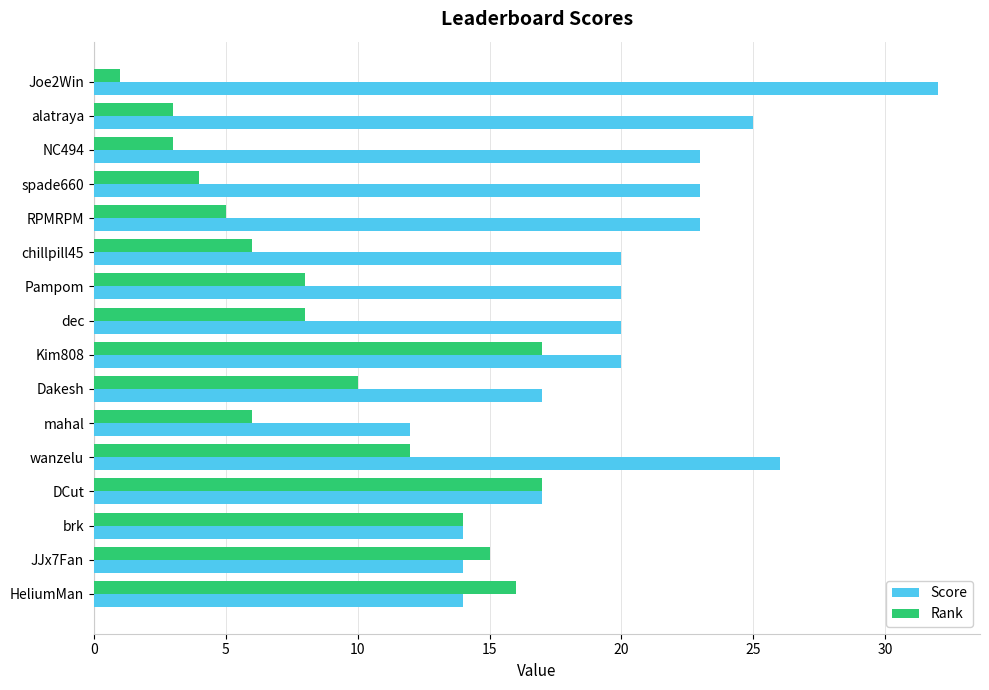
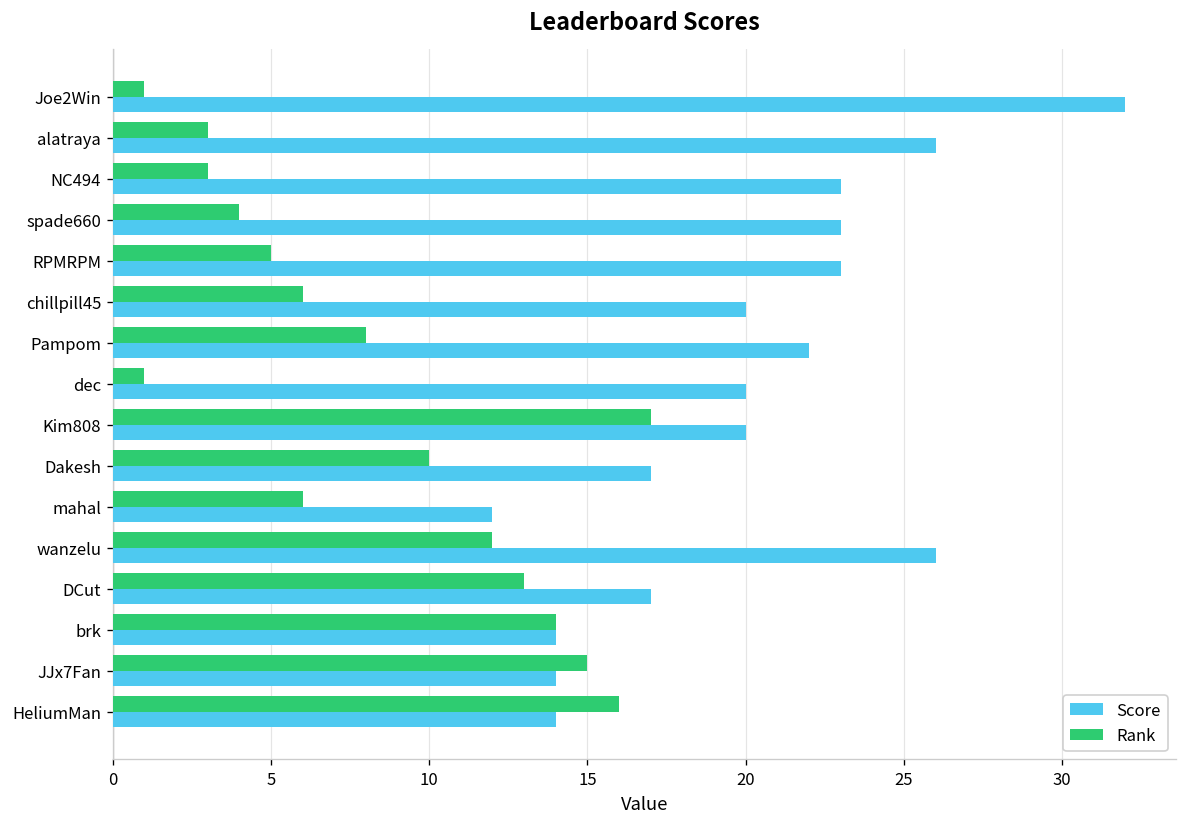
Score, alatraya: 25 -> 26
Score, Pampom: 20 -> 22
Rank, dec: 8 -> 1
Rank, DCut: 17 -> 13
